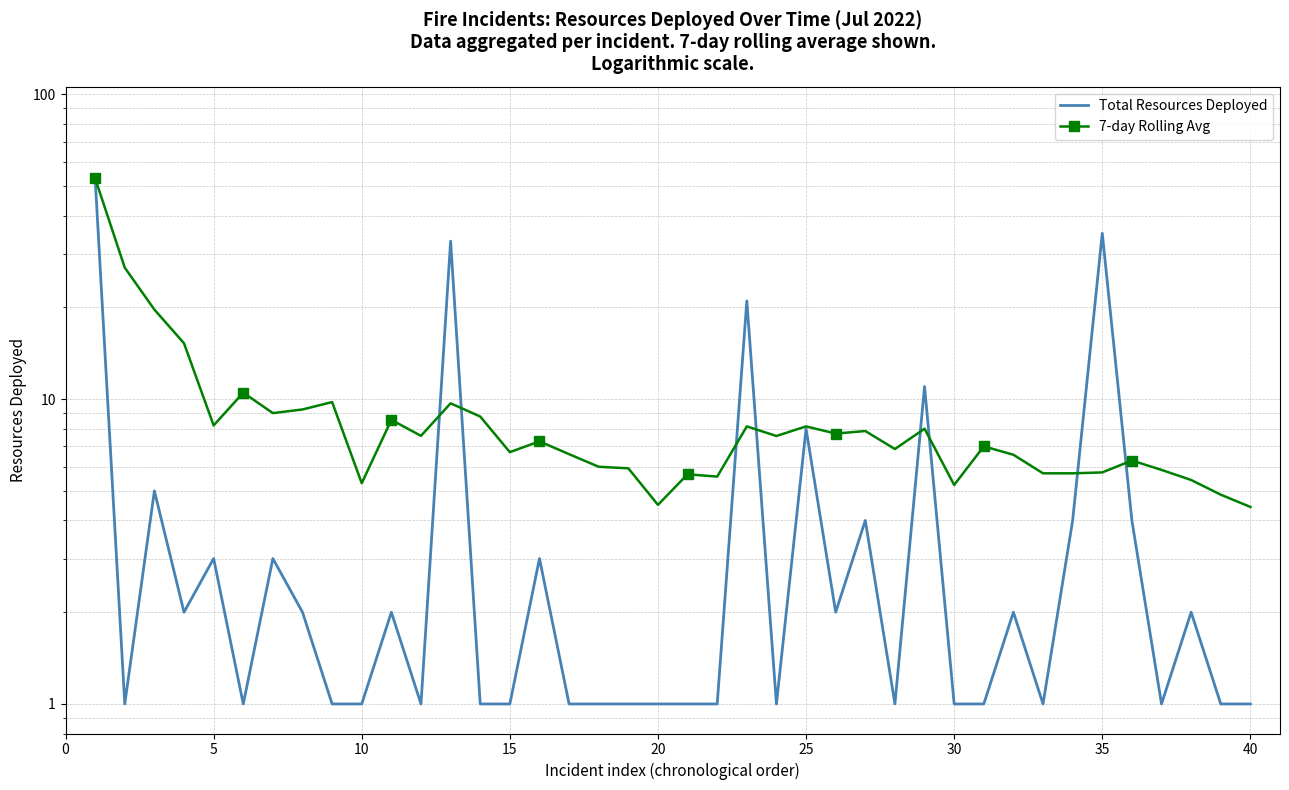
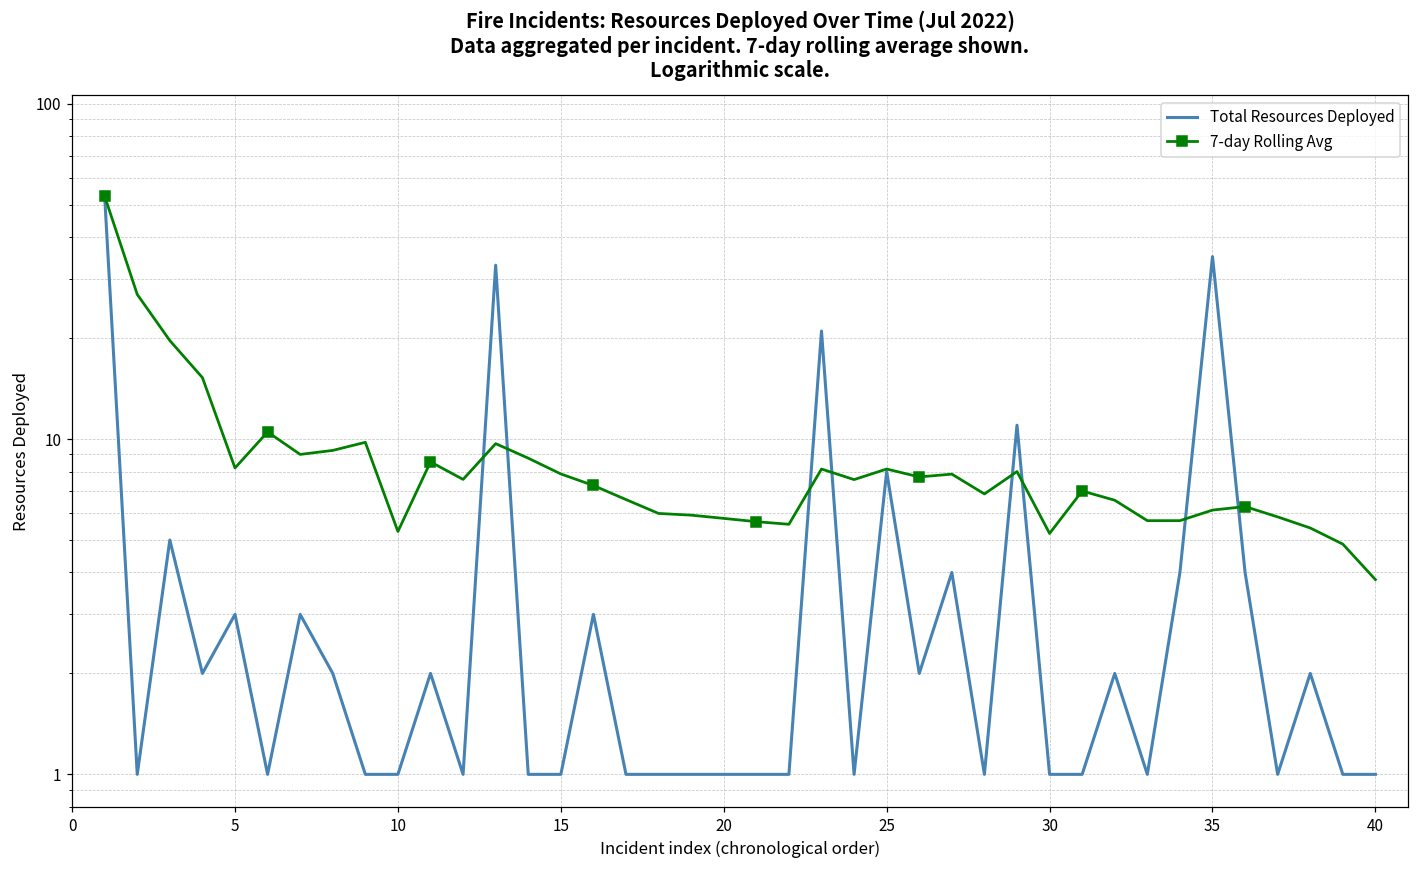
7-day Rolling Avg, 15: 6.7 -> 7.9
7-day Rolling Avg, 20: 4.5 -> 5.8
7-day Rolling Avg, 35: 5.8 -> 6.1
7-day Rolling Avg, 40: 4.4 -> 3.8
